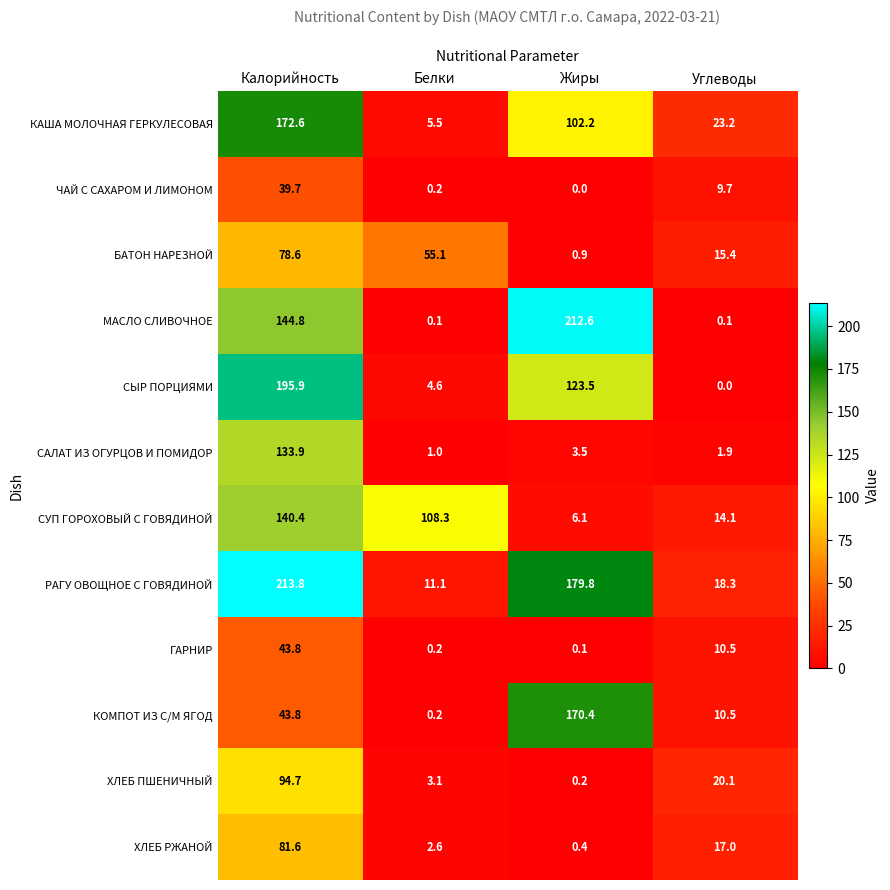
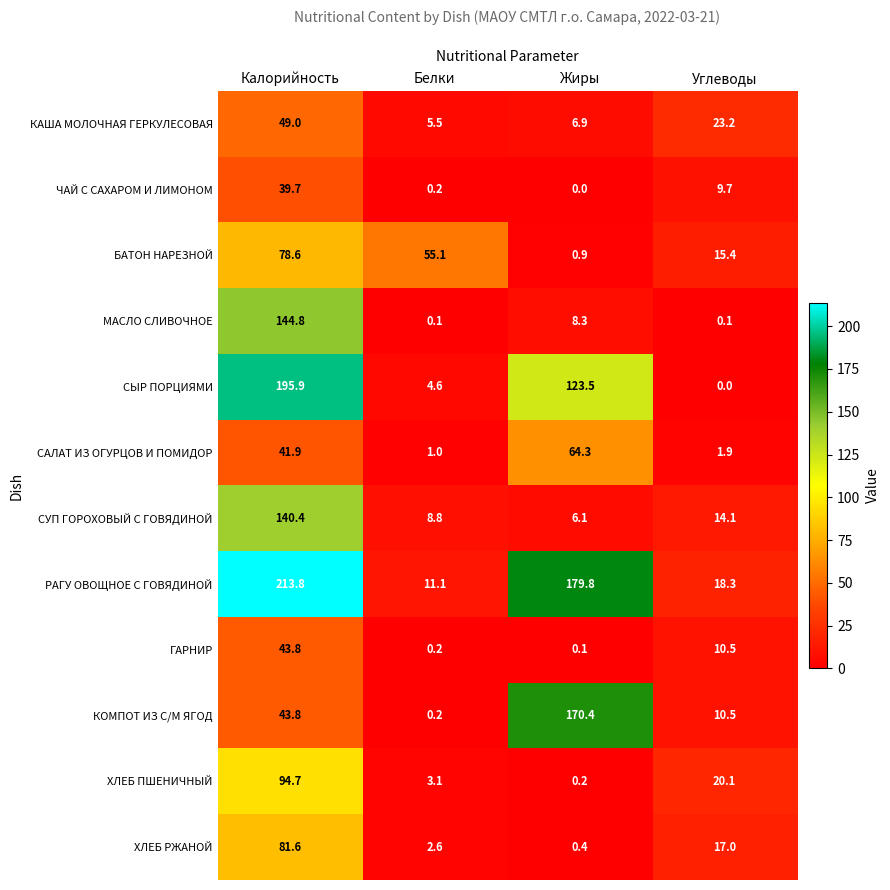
КАША МОЛОЧНАЯ ГЕРКУЛЕСОВАЯ, Калорийность: 172.6 -> 49.0
КАША МОЛОЧНАЯ ГЕРКУЛЕСОВАЯ, Жиры: 102.2 -> 6.9
МАСЛО СЛИВОЧНОЕ, Жиры: 212.6 -> 8.3
САЛАТ ИЗ ОГУРЦОВ И ПОМИДОР, Калорийность: 133.9 -> 41.9
САЛАТ ИЗ ОГУРЦОВ И ПОМИДОР, Жиры: 3.5 -> 64.3
СУП ГОРОХОВЫЙ С ГОВЯДИНОЙ, Белки: 108.3 -> 8.8
